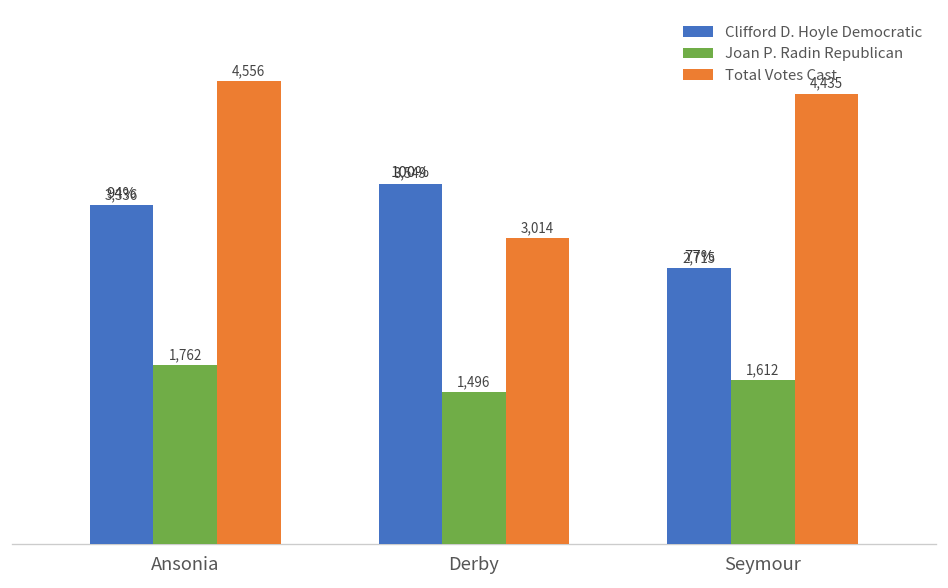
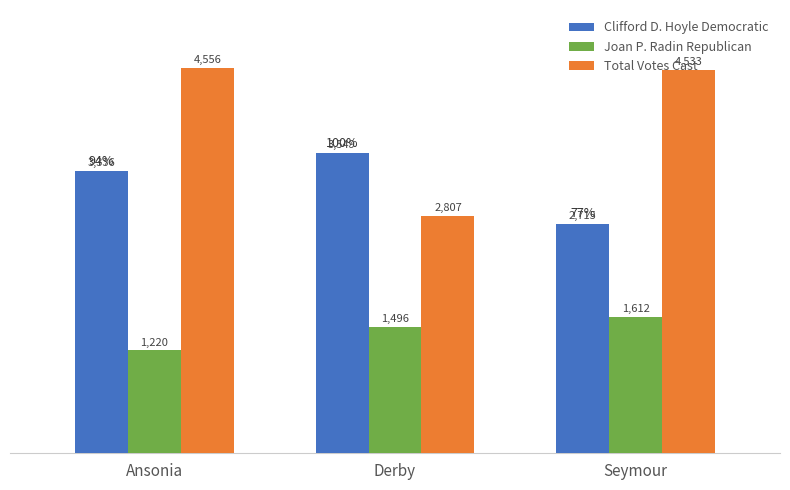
Joan P. Radin Republican, Ansonia: 1,762 -> 1,220
Total Votes Cast, Derby: 3,014 -> 2,807
Total Votes Cast, Seymour: 4,435 -> 4,533
